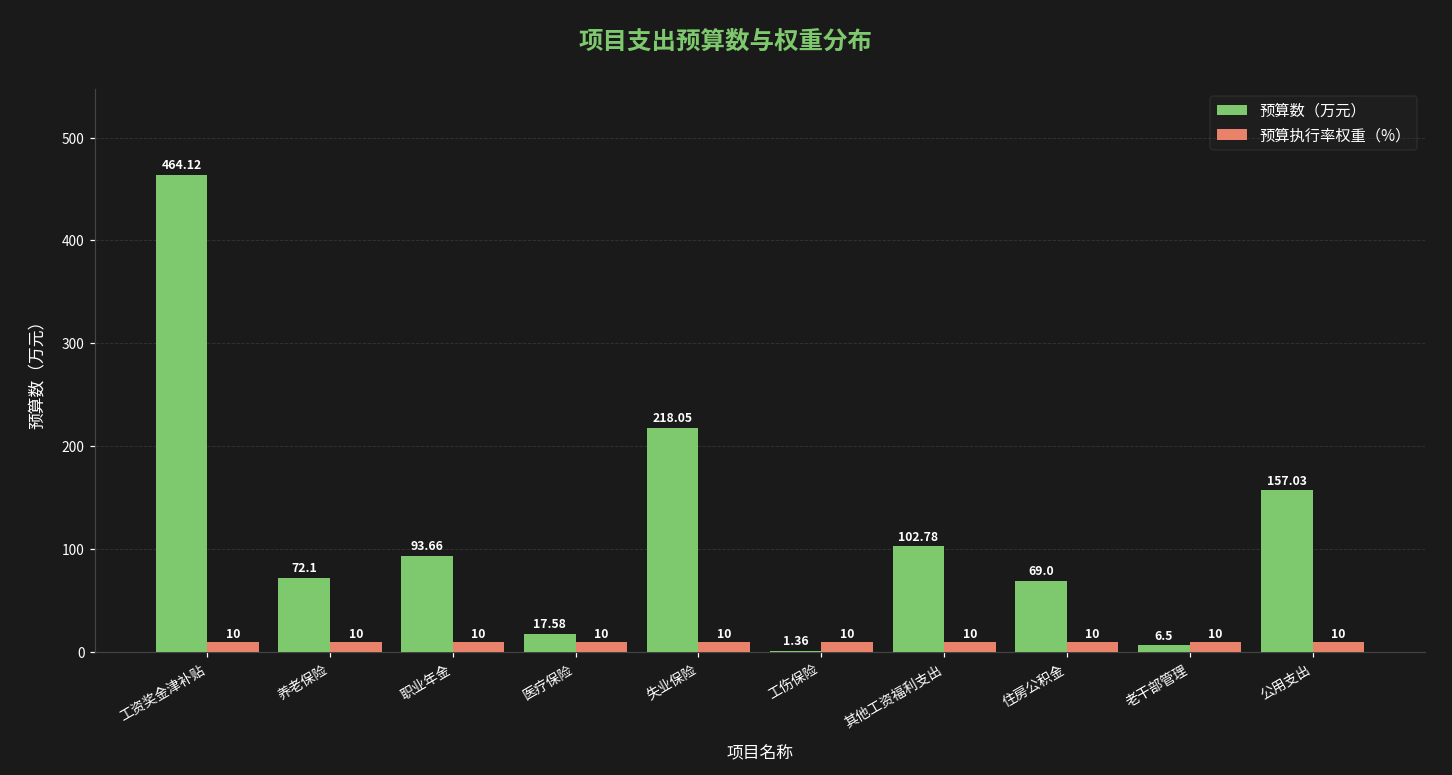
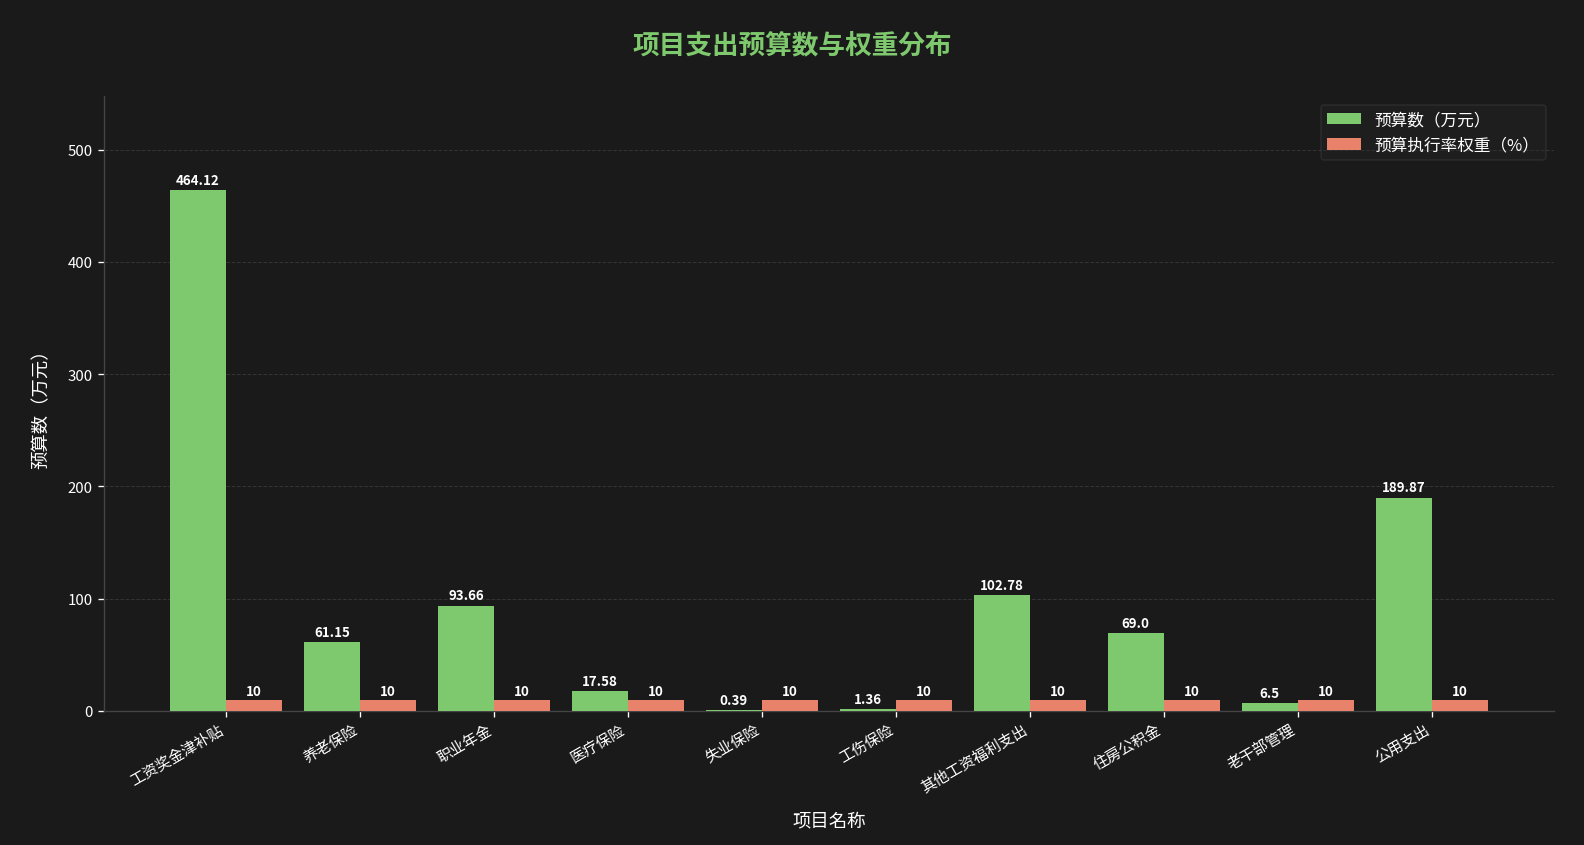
预算数（万元）, 养老保险: 72.1 -> 61.15
预算数（万元）, 失业保险: 218.05 -> 0.39
预算数（万元）, 公用支出: 157.03 -> 189.87
